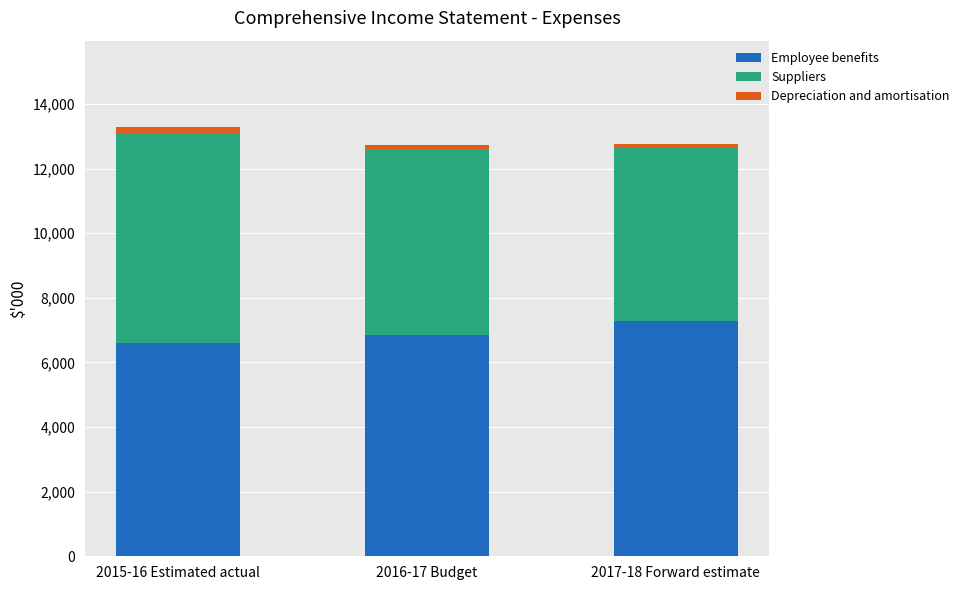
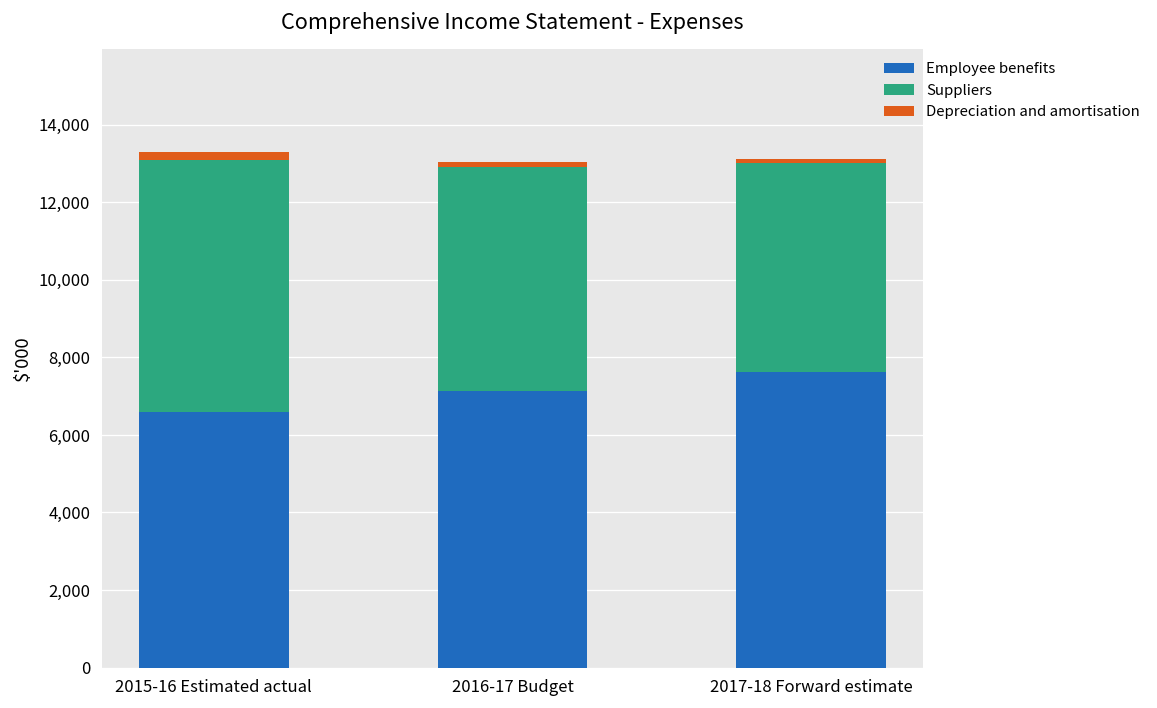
Employee benefits, 2016-17 Budget: 6,900 -> 7,100
Employee benefits, 2017-18 Forward estimate: 7,300 -> 7,600
